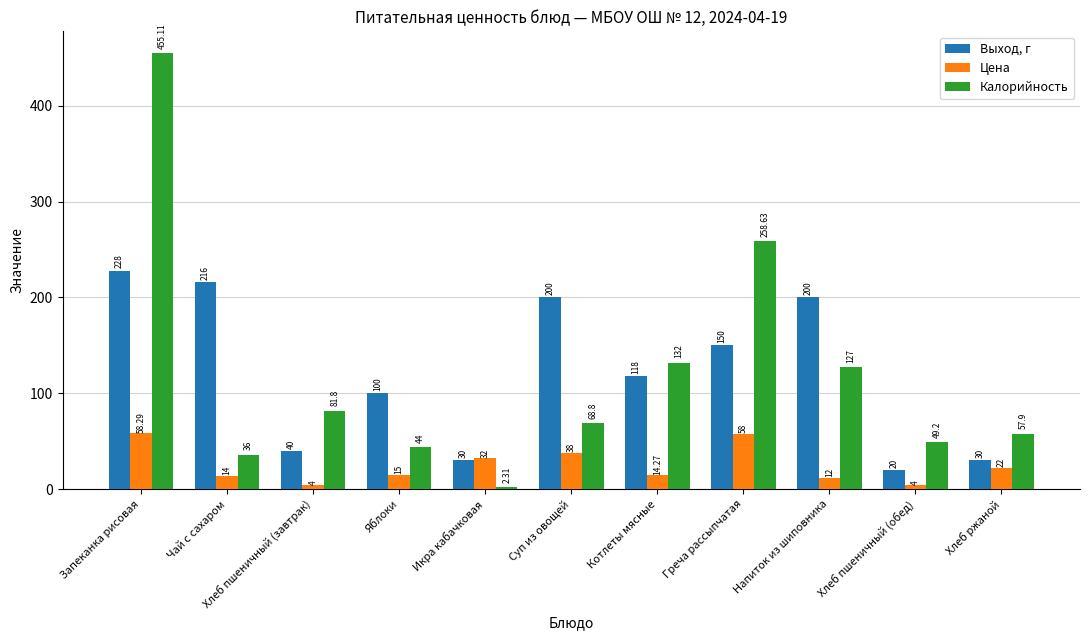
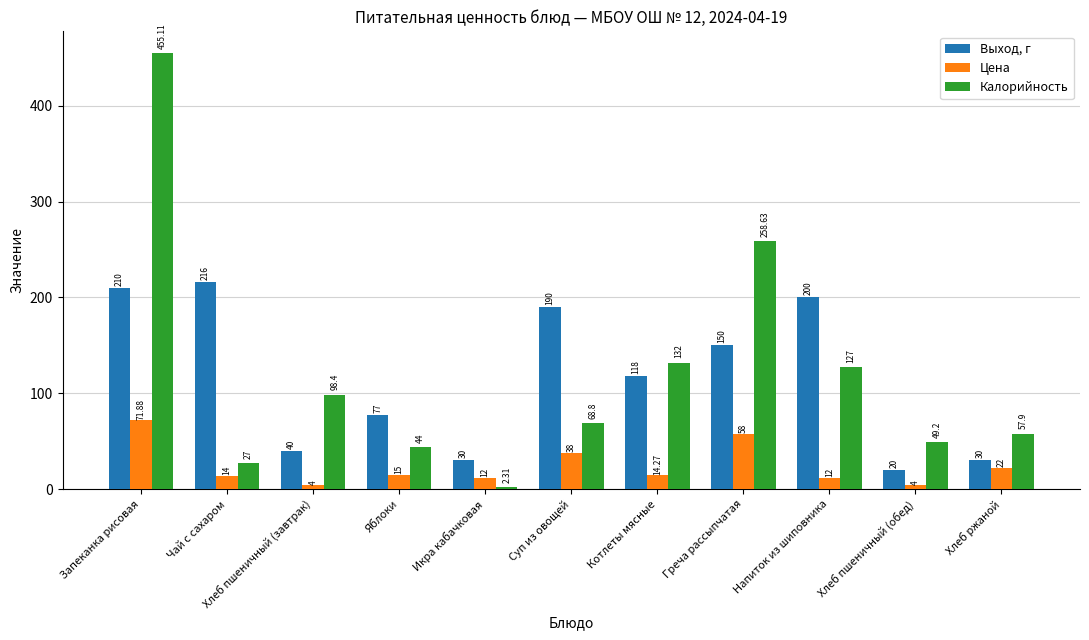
Выход, г, Запеканка рисовая: 228 -> 210
Цена, Запеканка рисовая: 58.29 -> 71.88
Калорийность, Чай с сахаром: 36 -> 27
Калорийность, Хлеб пшеничный (завтрак): 81.8 -> 98.4
Выход, г, Яблоки: 100 -> 77
Цена, Икра кабачковая: 32 -> 12
Выход, г, Суп из овощей: 200 -> 190
